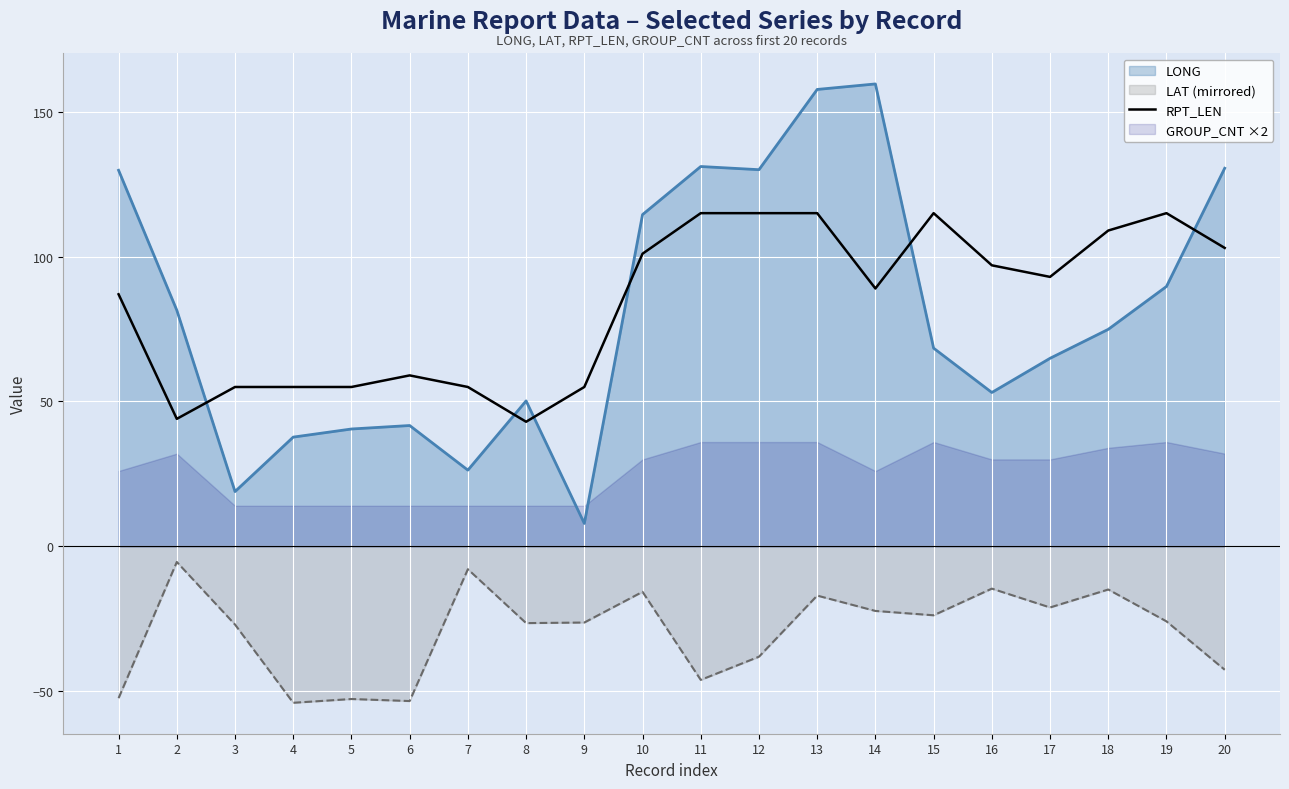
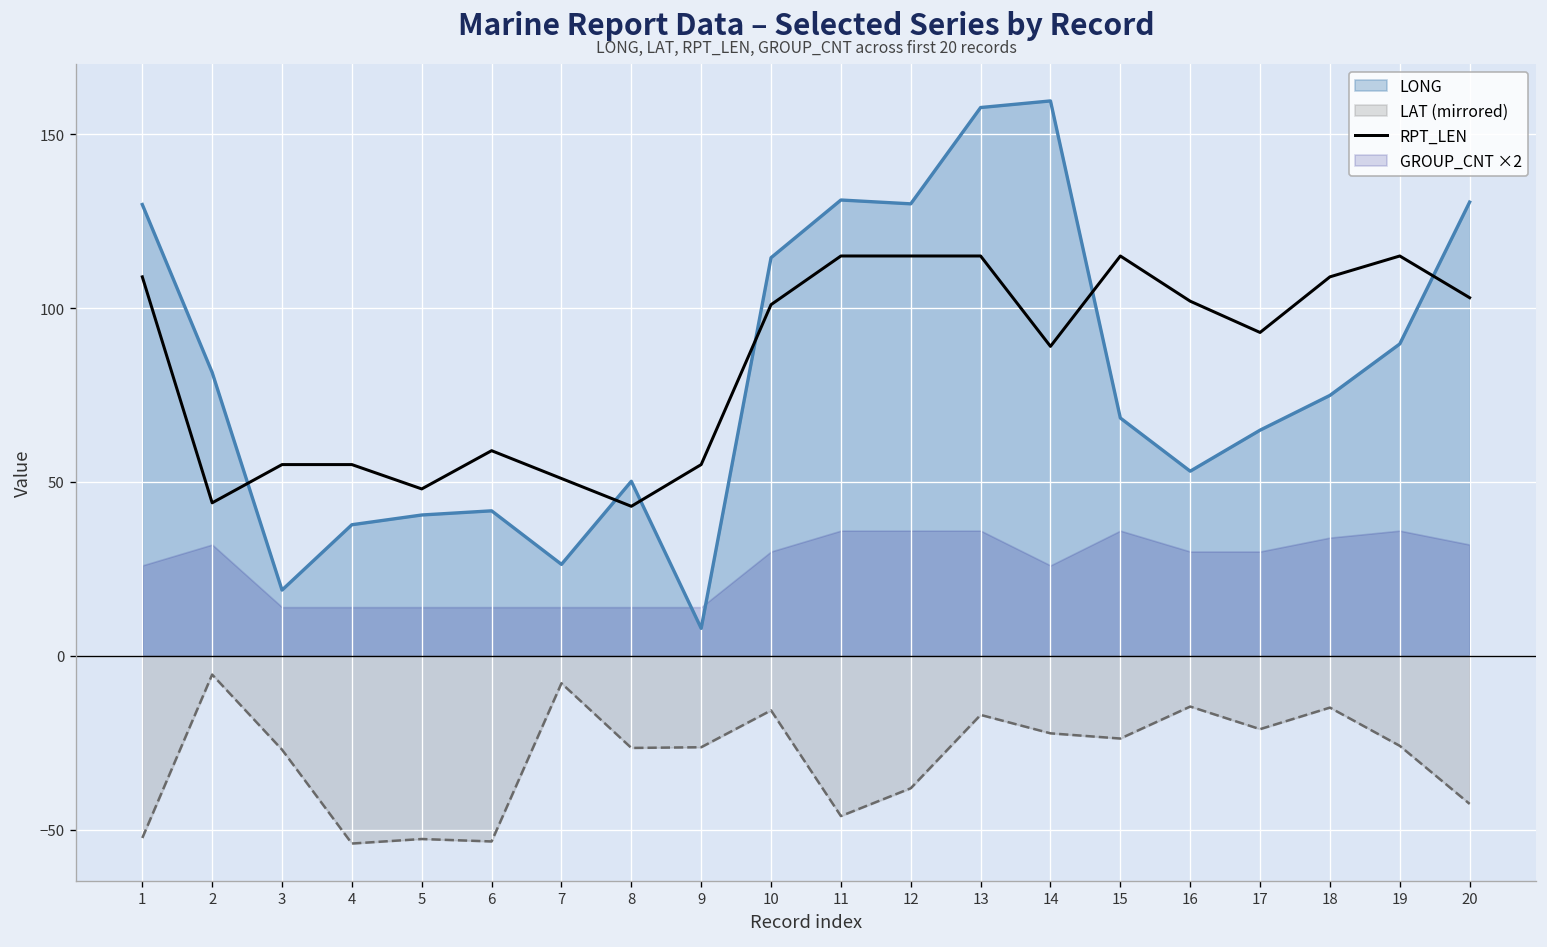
RPT_LEN, 1: 87 -> 109
RPT_LEN, 5: 55 -> 48
RPT_LEN, 7: 55 -> 51
RPT_LEN, 16: 97 -> 102
